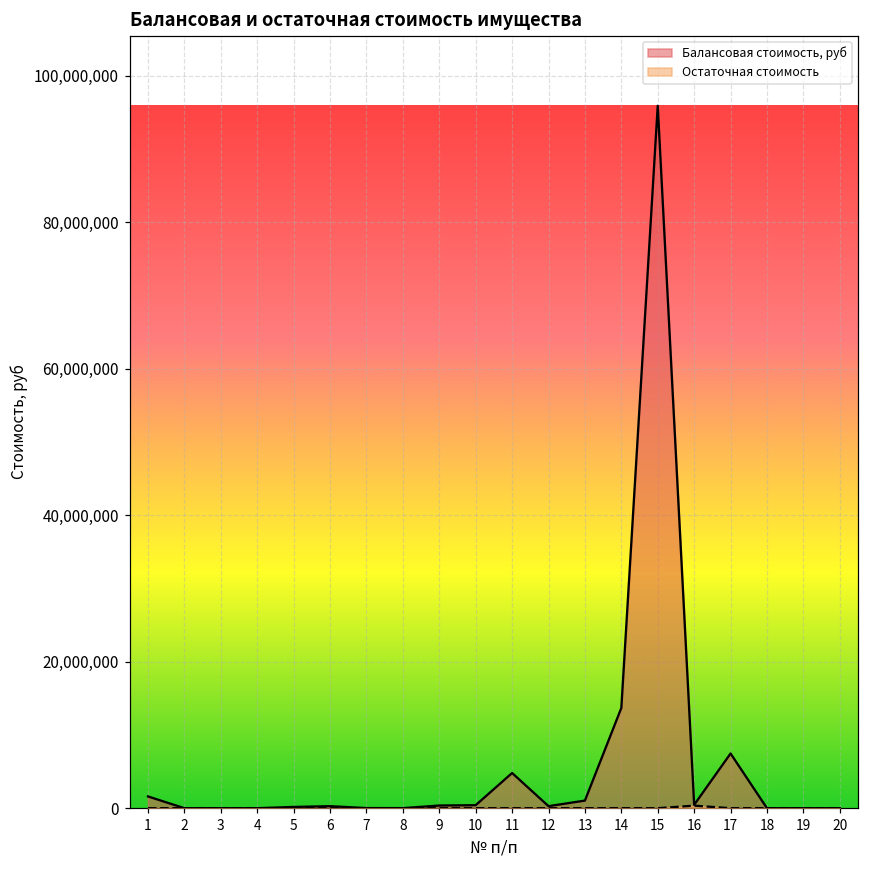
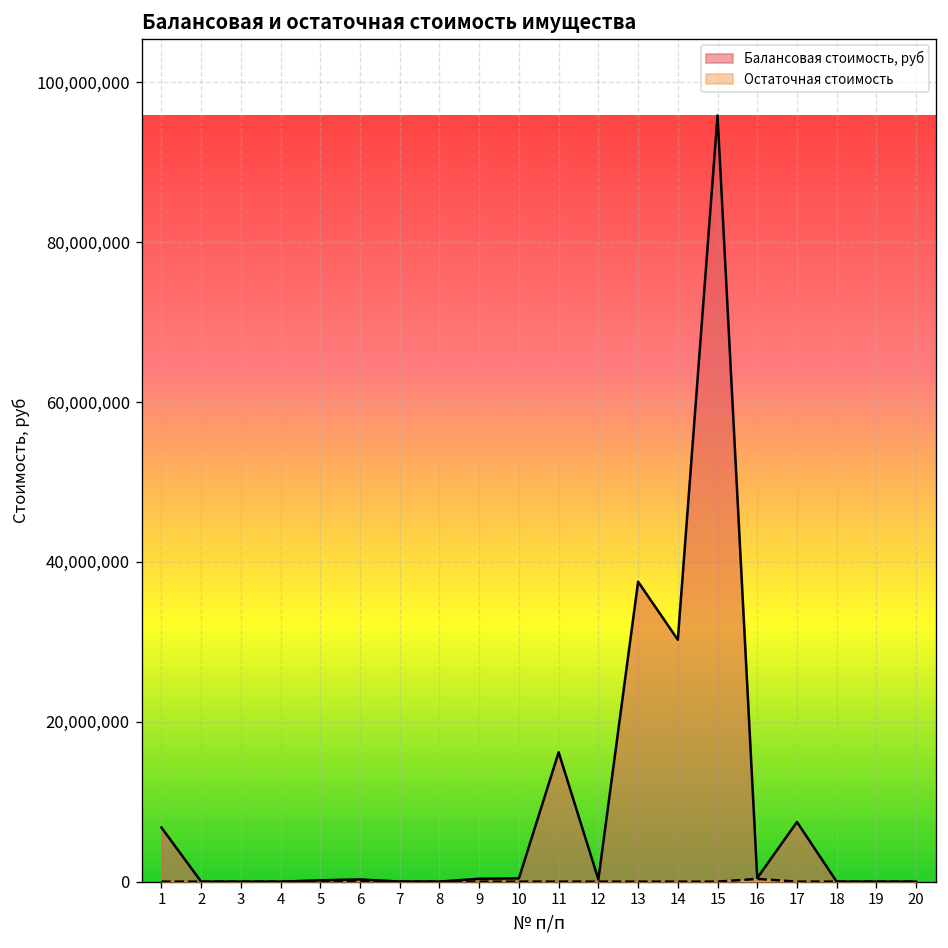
Балансовая стоимость, руб, 1: 2,000,000 -> 7,000,000
Балансовая стоимость, руб, 11: 5,000,000 -> 16,000,000
Балансовая стоимость, руб, 13: 1,000,000 -> 38,000,000
Балансовая стоимость, руб, 14: 14,000,000 -> 30,000,000
